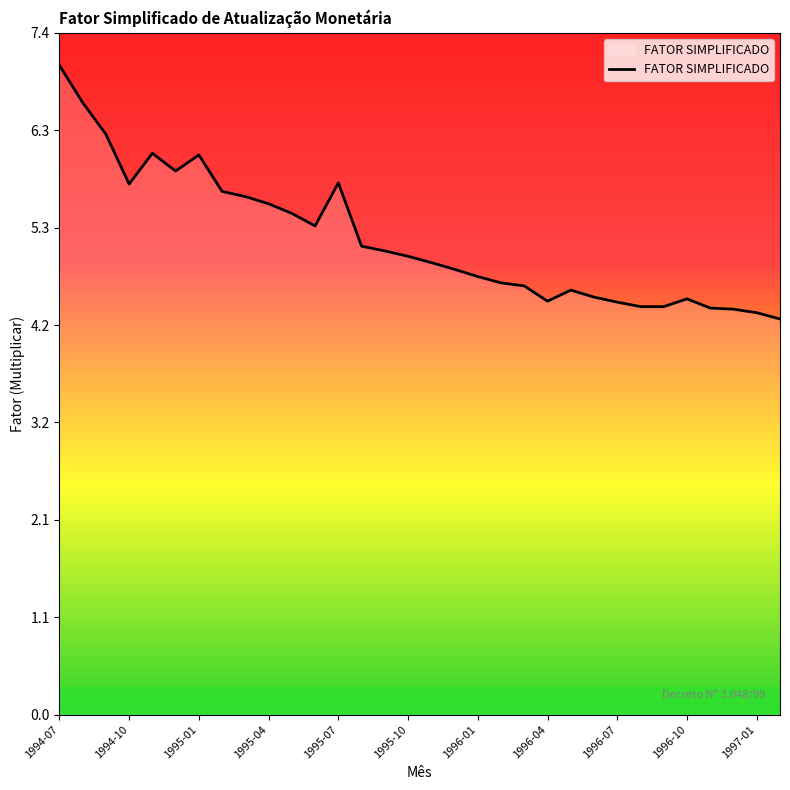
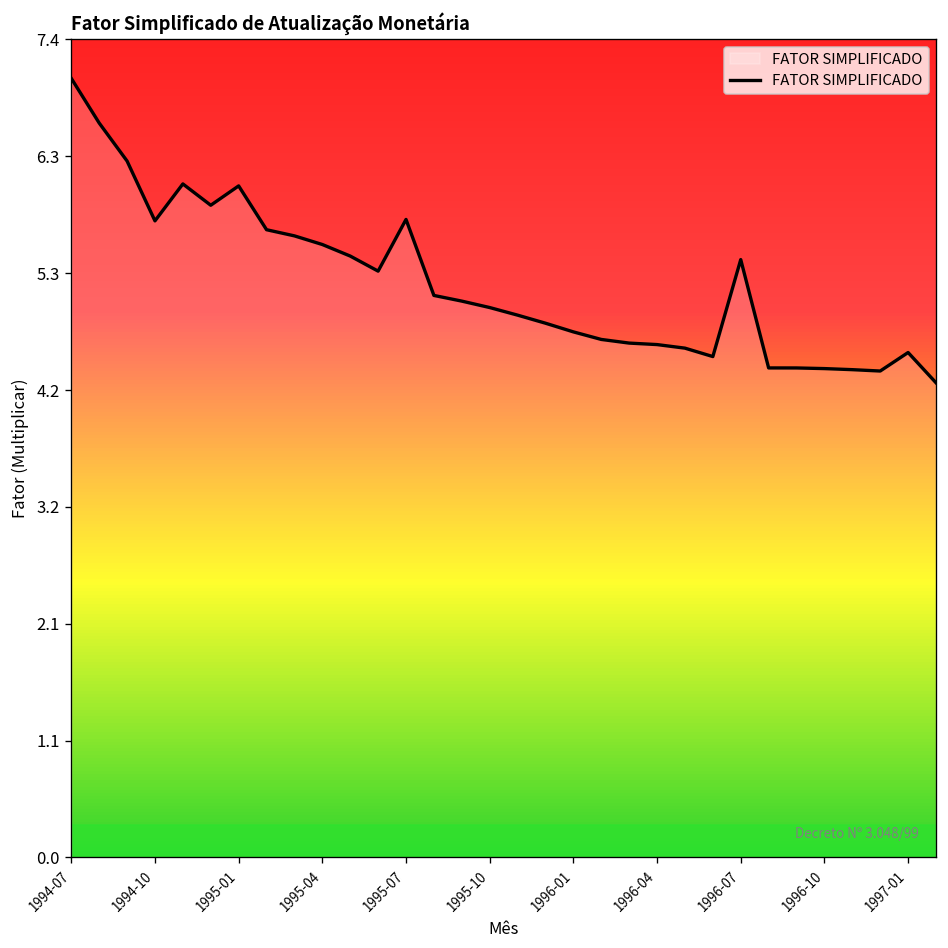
1996-04: 4.5 -> 4.6
1996-07: 4.5 -> 5.4
1996-10: 4.5 -> 4.4
1997-01: 4.3 -> 4.6
